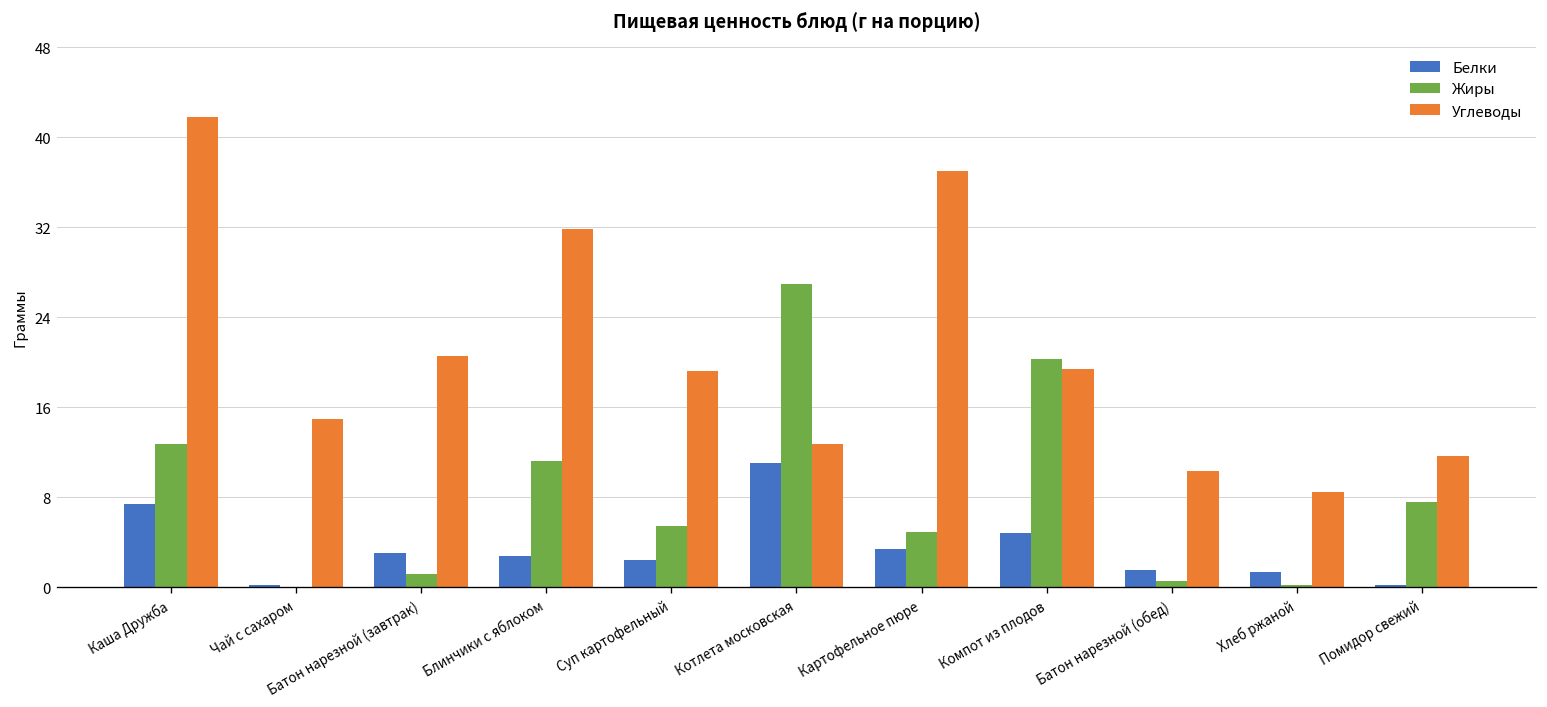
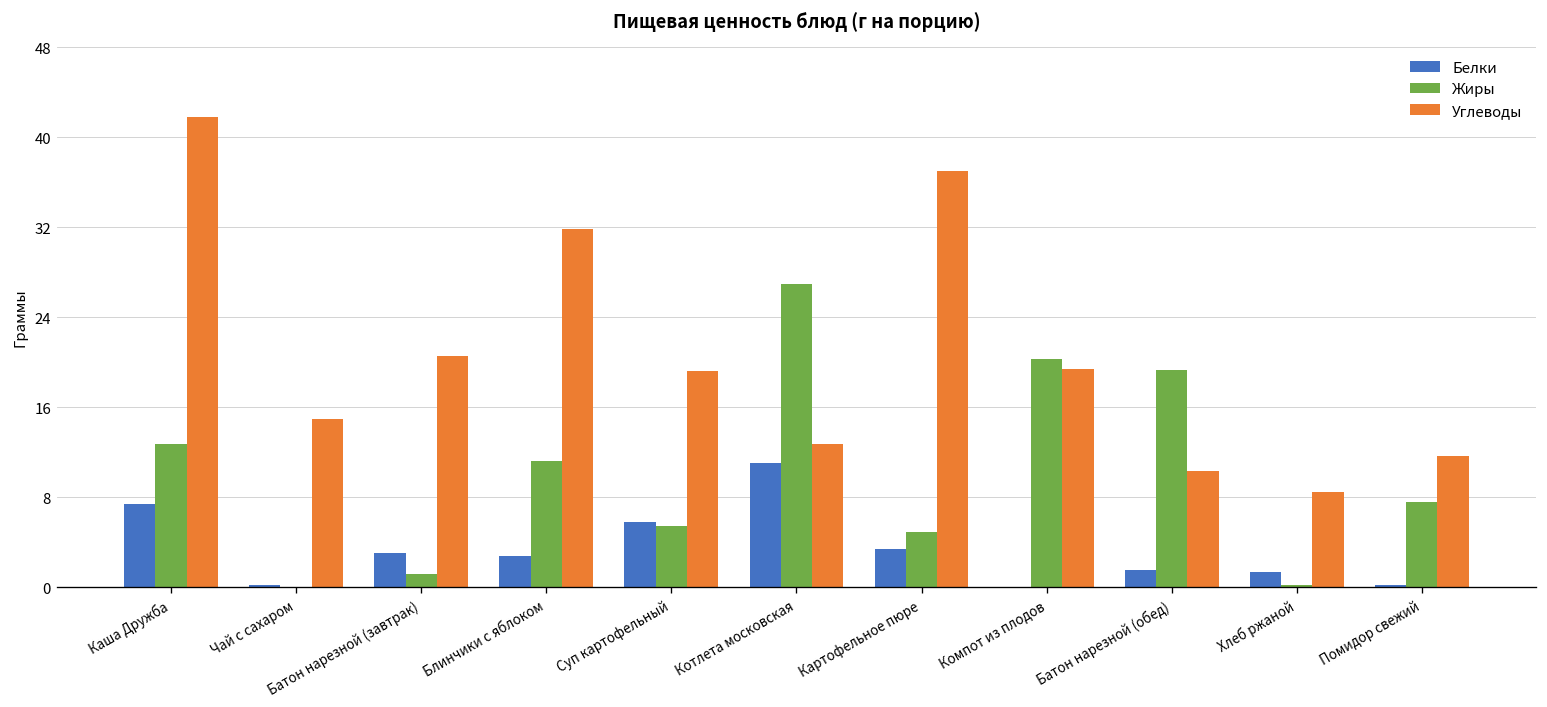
Белки, Суп картофельный: 2 -> 6
Белки, Компот из плодов: 5 -> 0
Жиры, Батон нарезной (обед): 1 -> 19
